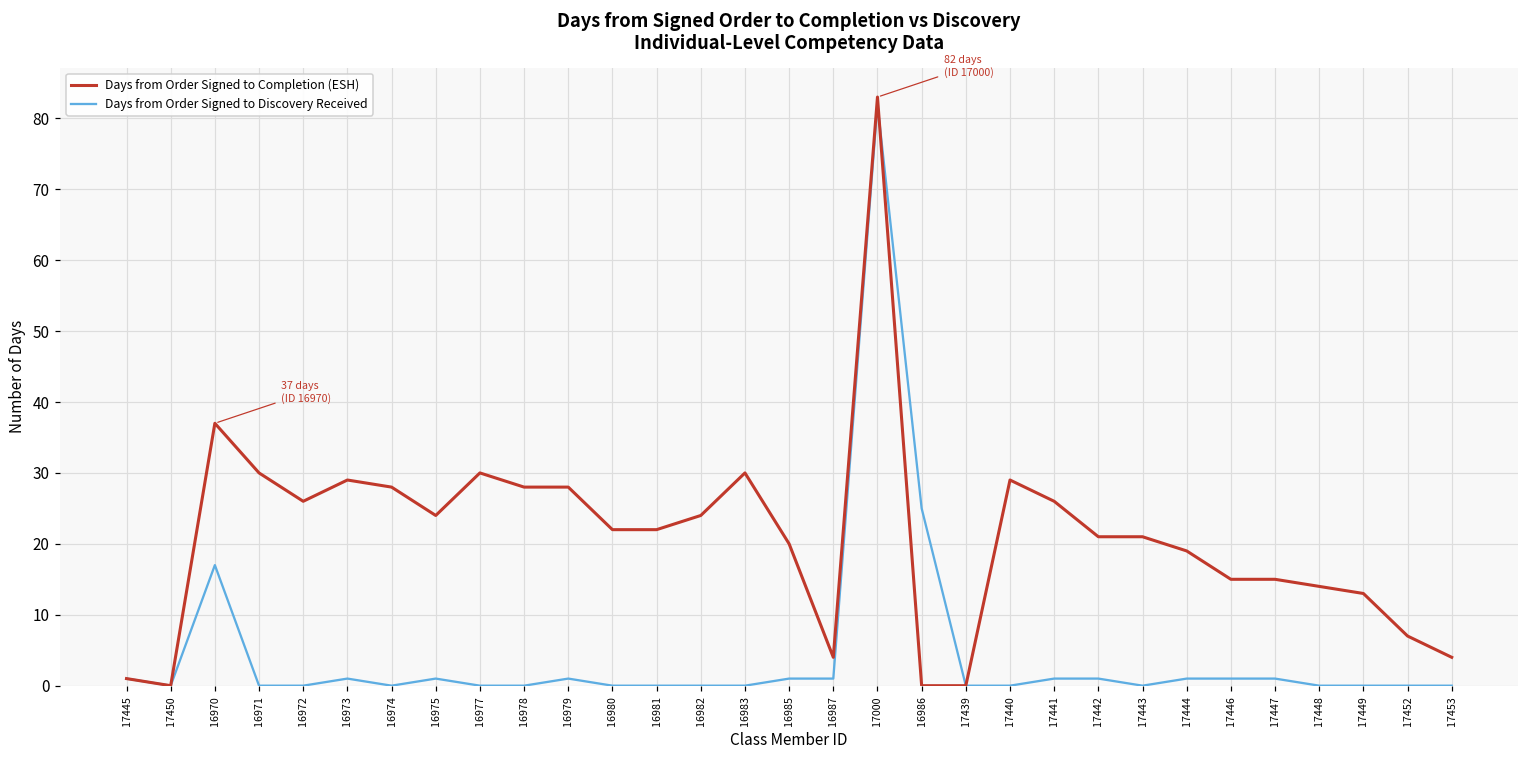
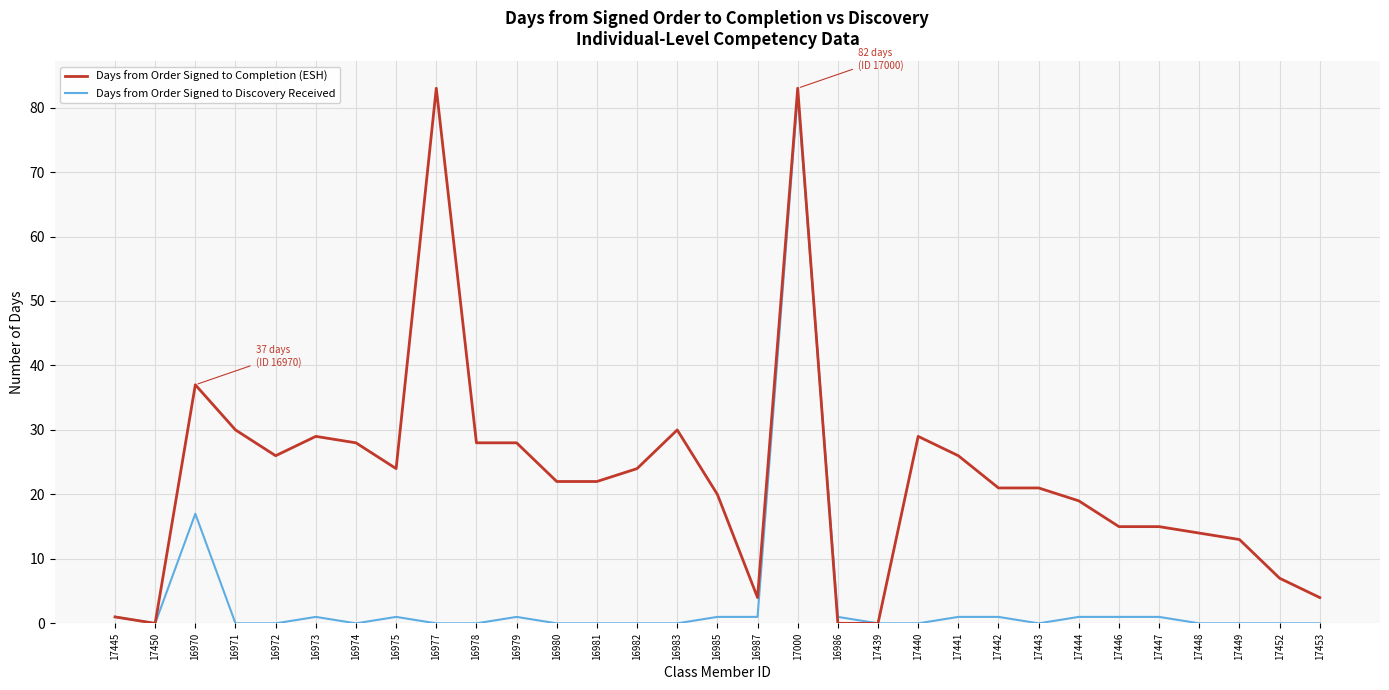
Days from Order Signed to Completion (ESH), 16977: 30 -> 83
Days from Order Signed to Discovery Received, 16986: 25 -> 1
